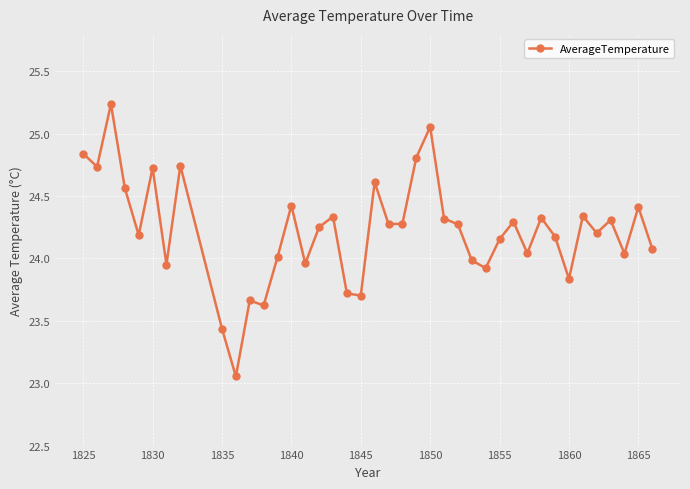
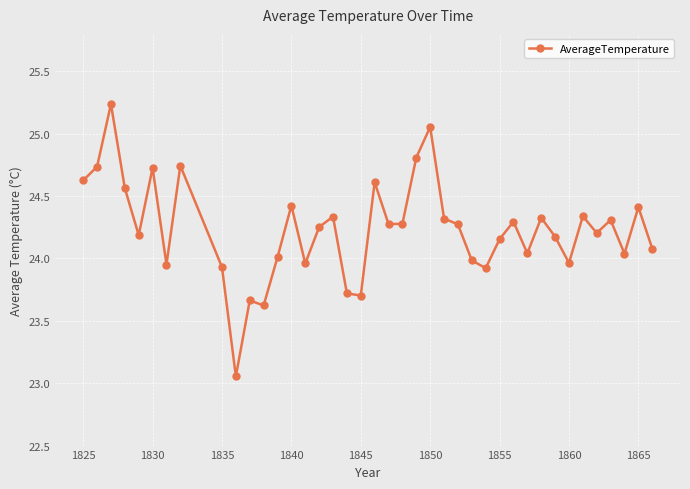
1825: 24.84 -> 24.63
1835: 23.44 -> 23.93
1860: 23.84 -> 23.96
